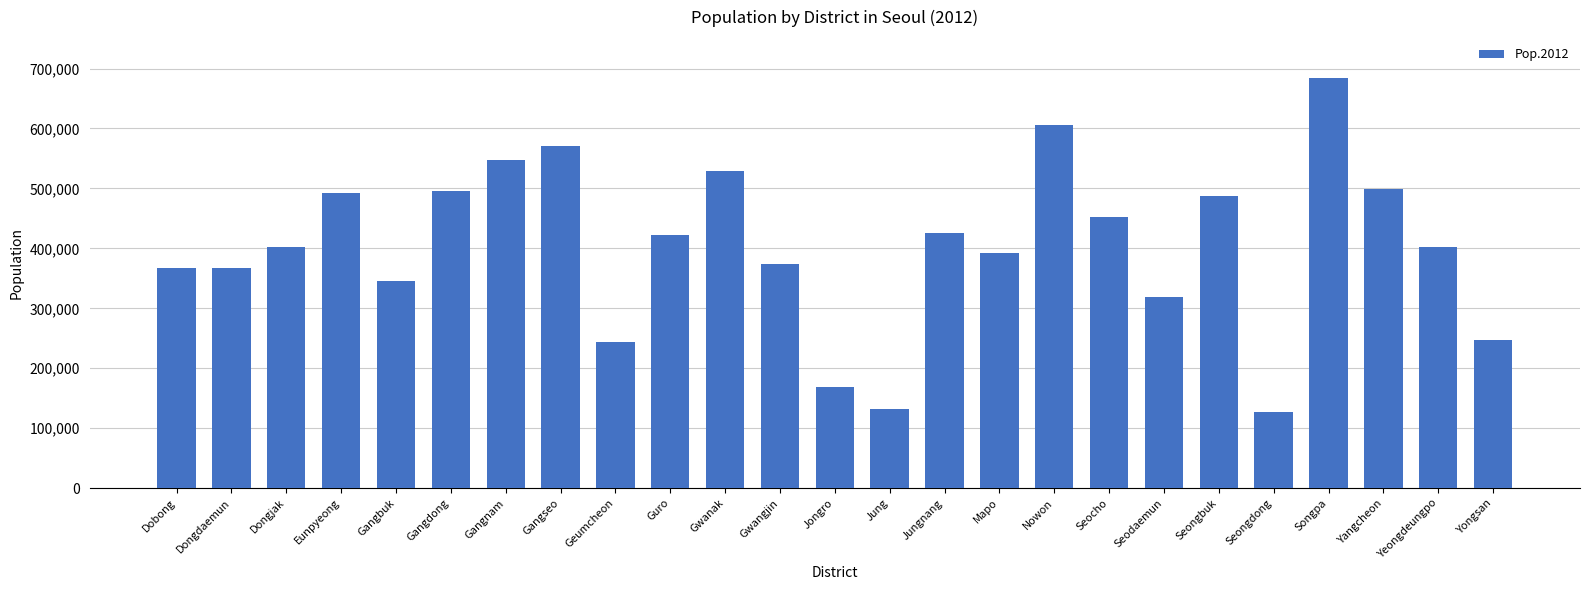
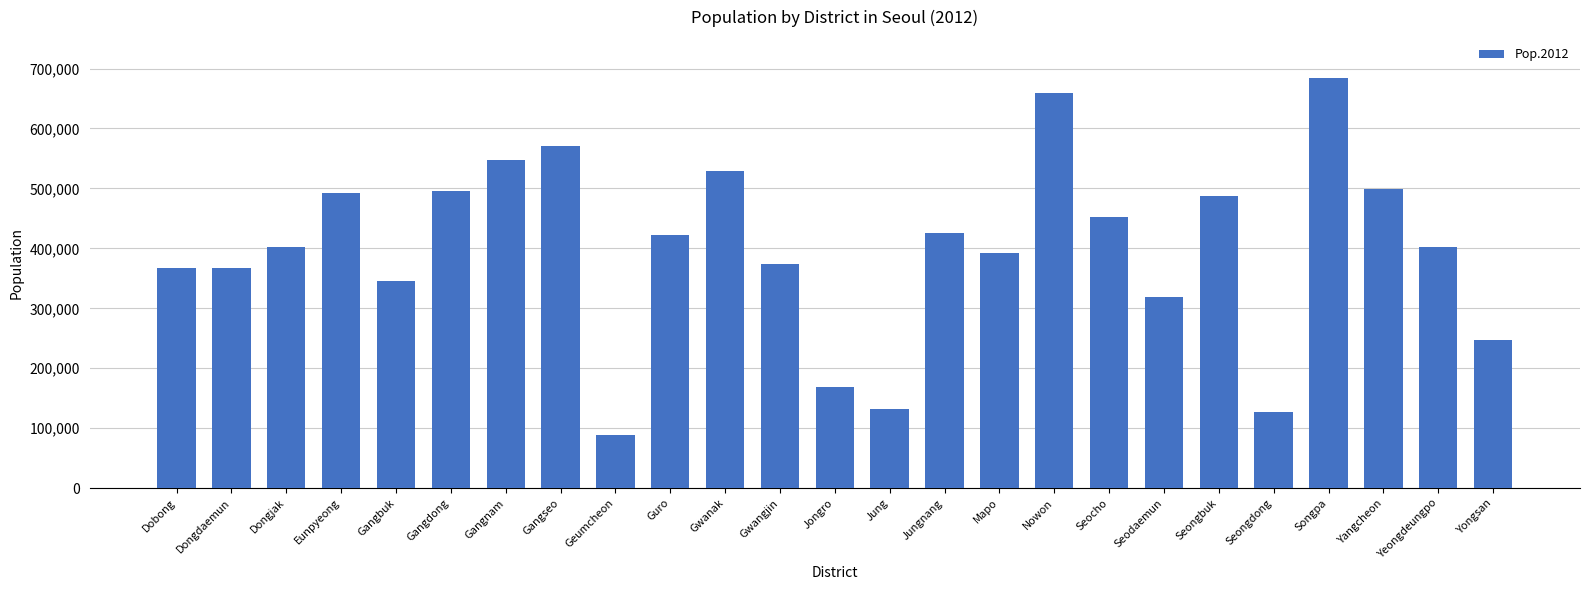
Geumcheon: 240,000 -> 90,000
Nowon: 610,000 -> 660,000
